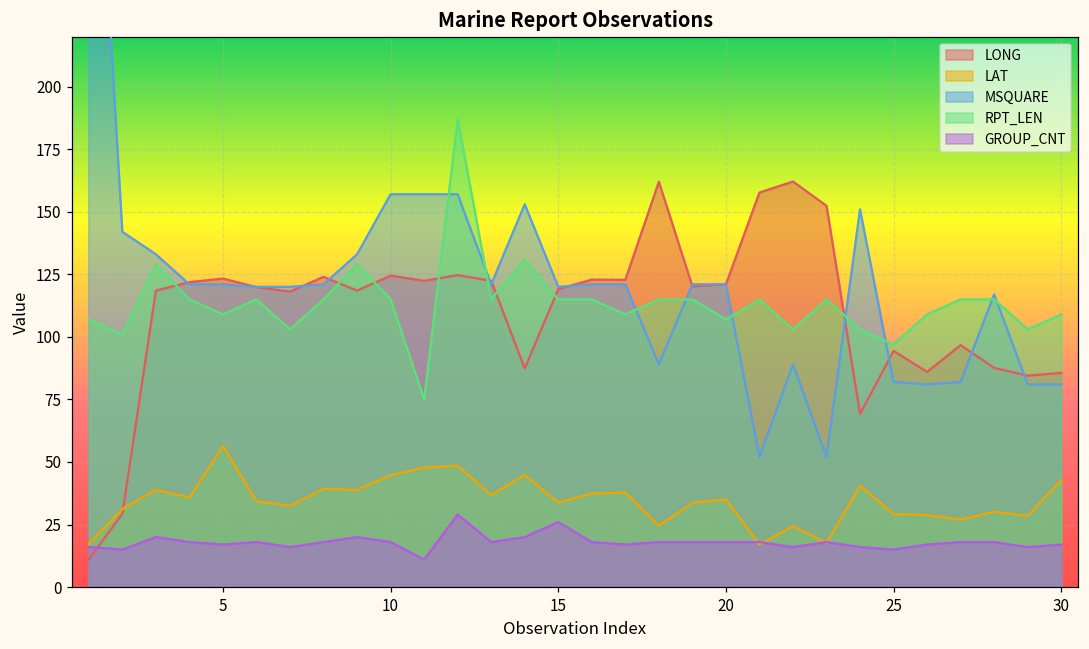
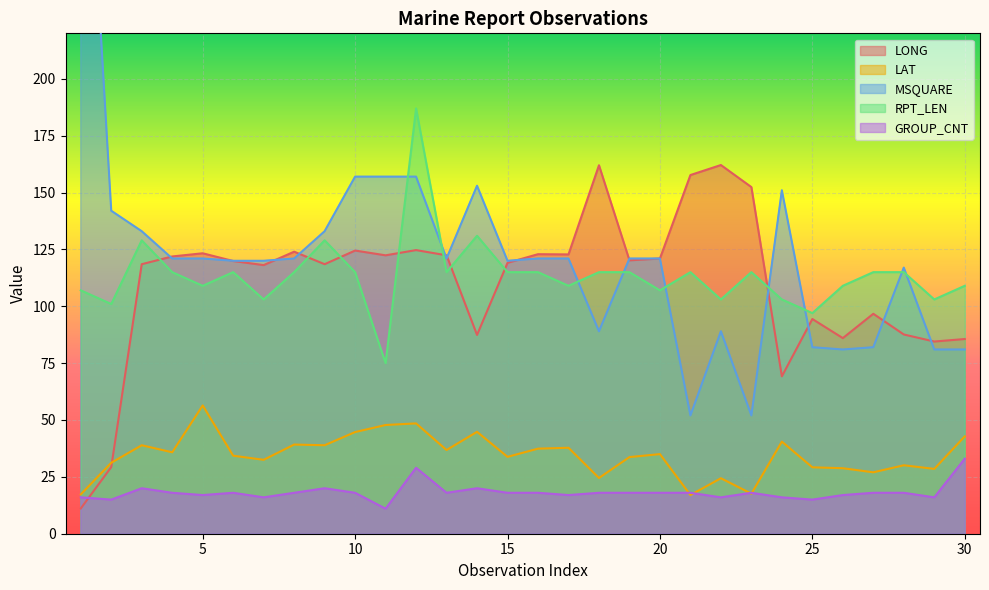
GROUP_CNT, 15: 26 -> 18
GROUP_CNT, 30: 17 -> 33
